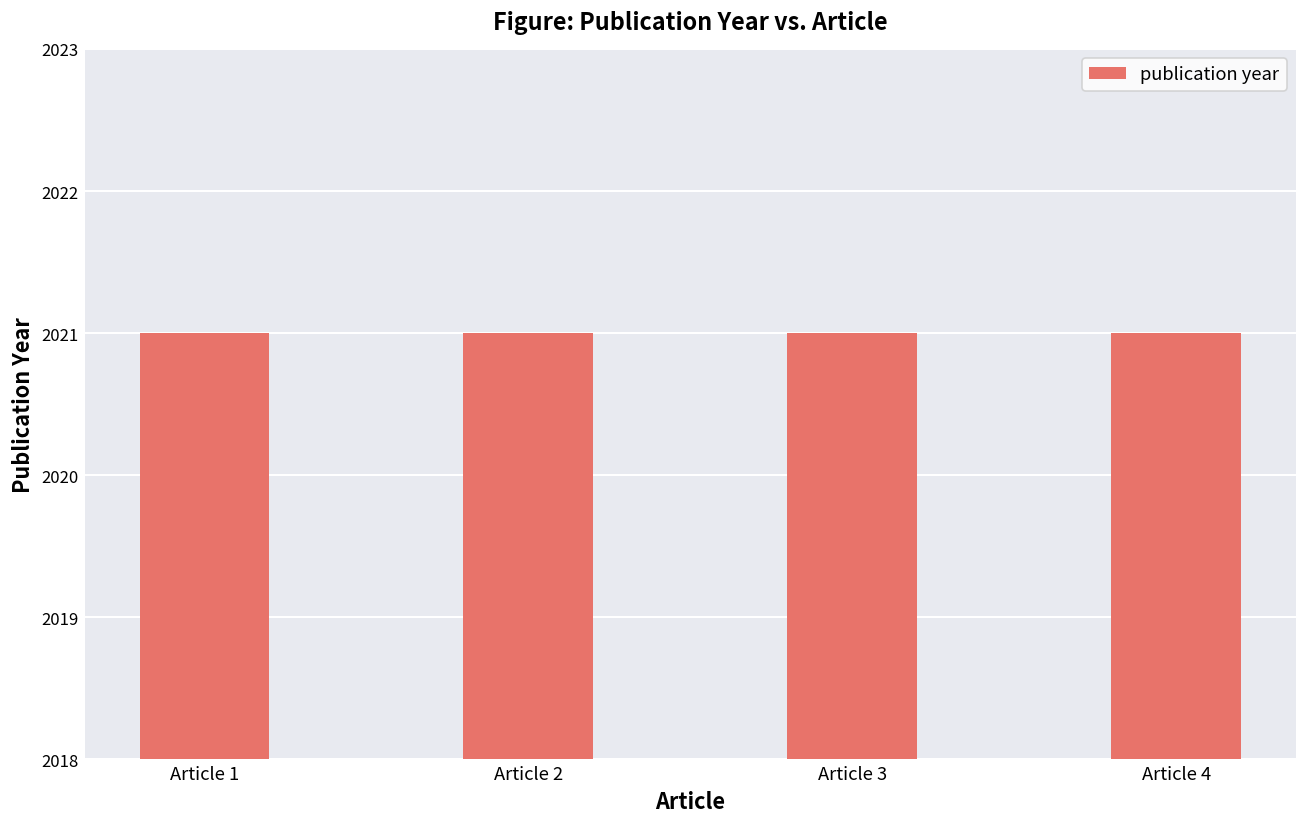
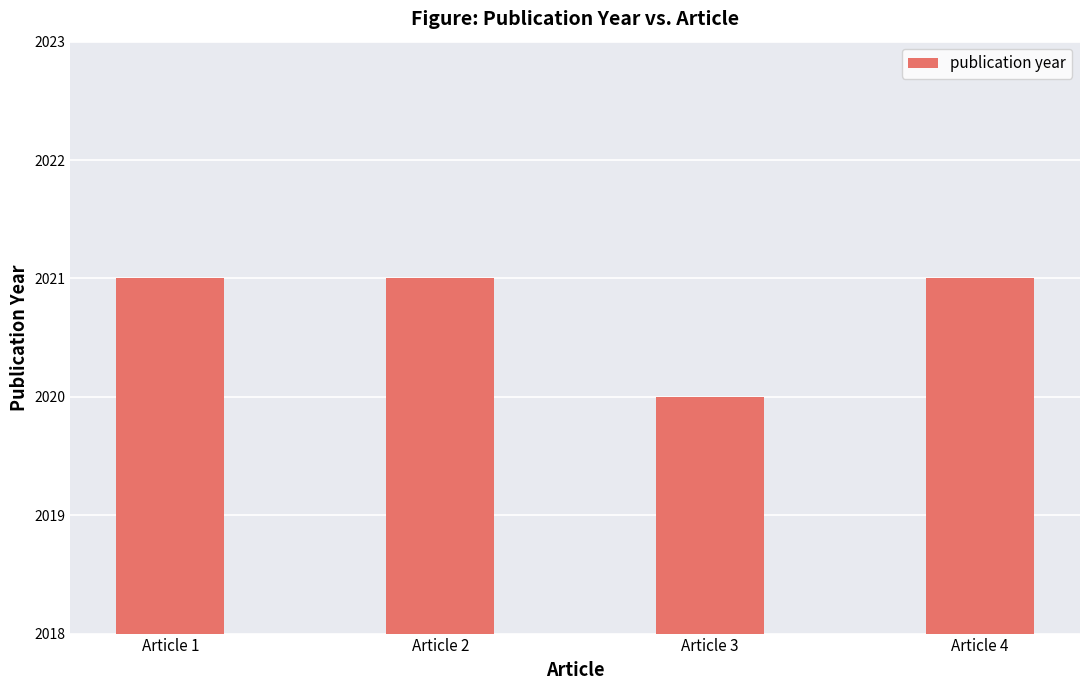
Article 3: 2021 -> 2020
